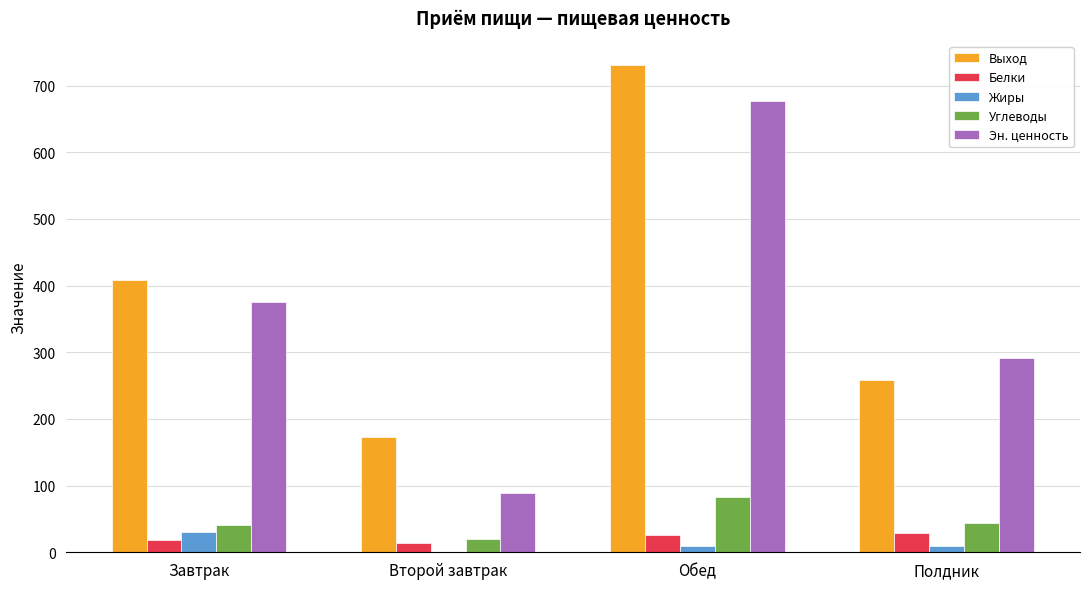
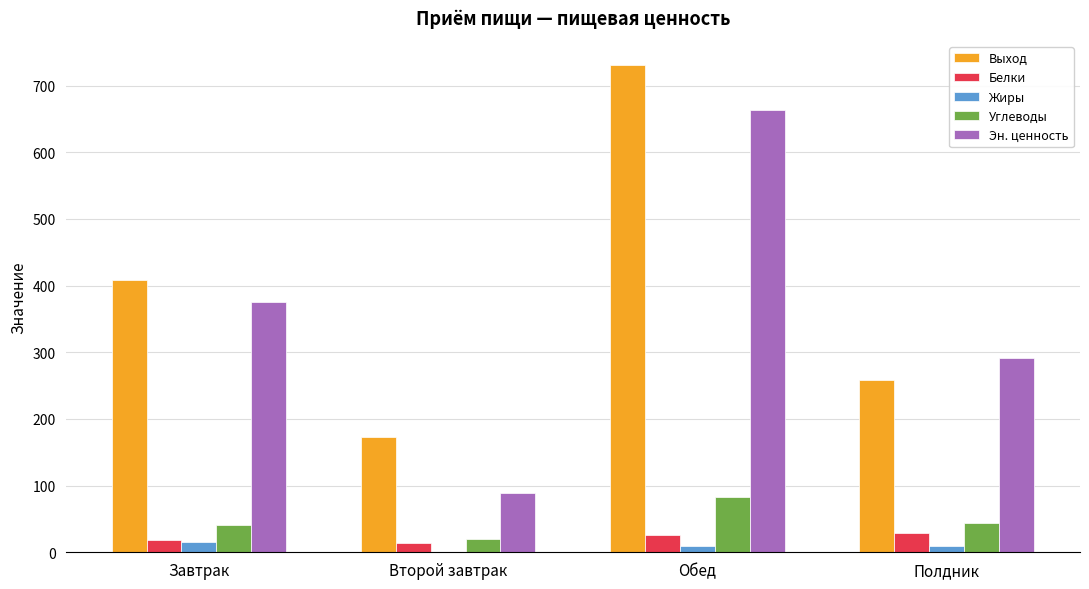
Жиры, Завтрак: 30 -> 20
Эн. ценность, Обед: 680 -> 660
